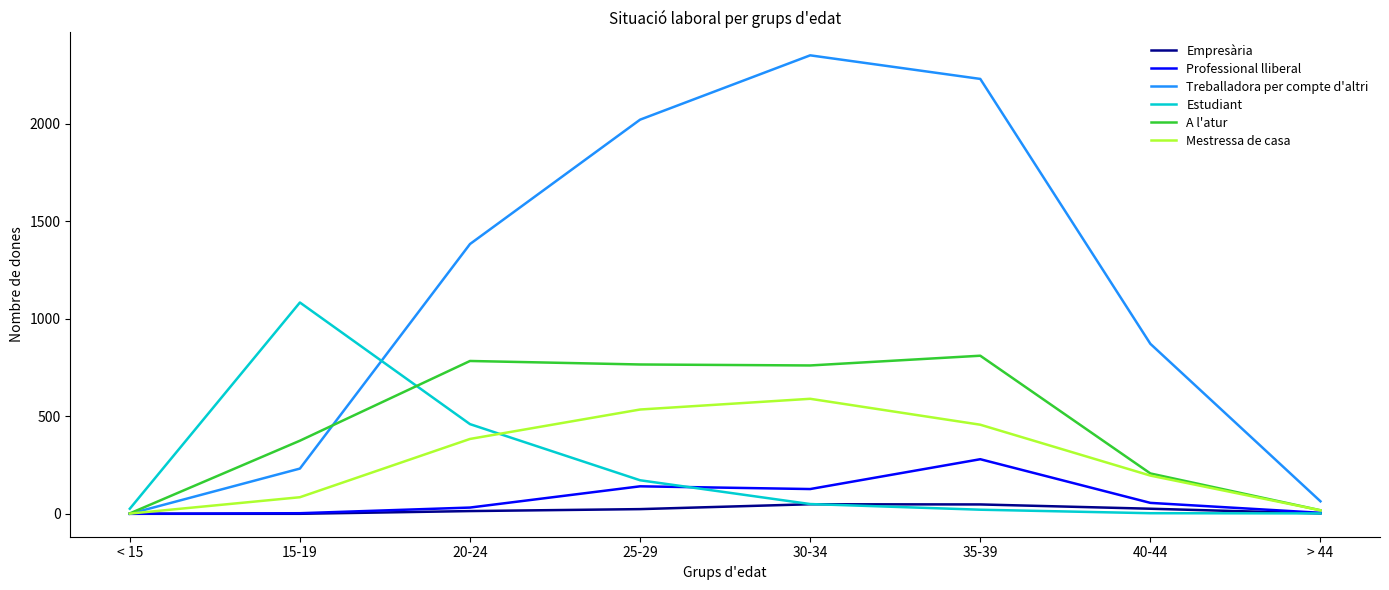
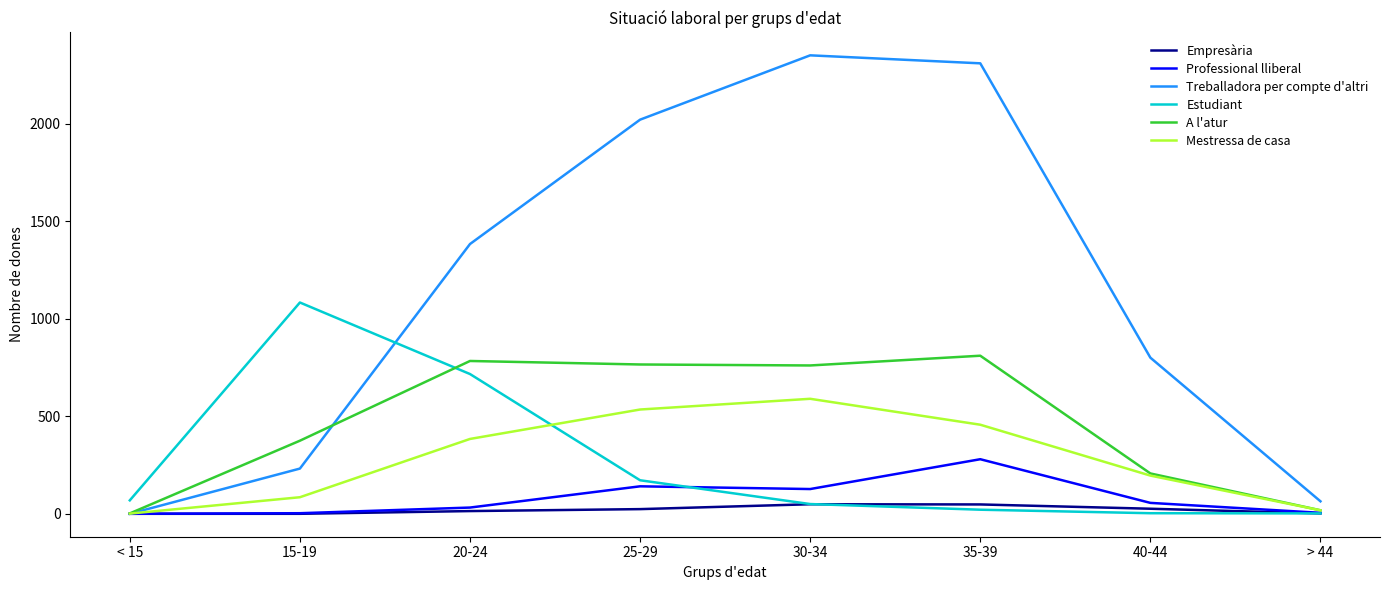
Estudiant, < 15: 30 -> 70
Estudiant, 20-24: 460 -> 720
Treballadora per compte d'altri, 35-39: 2230 -> 2310
Treballadora per compte d'altri, 40-44: 870 -> 800
